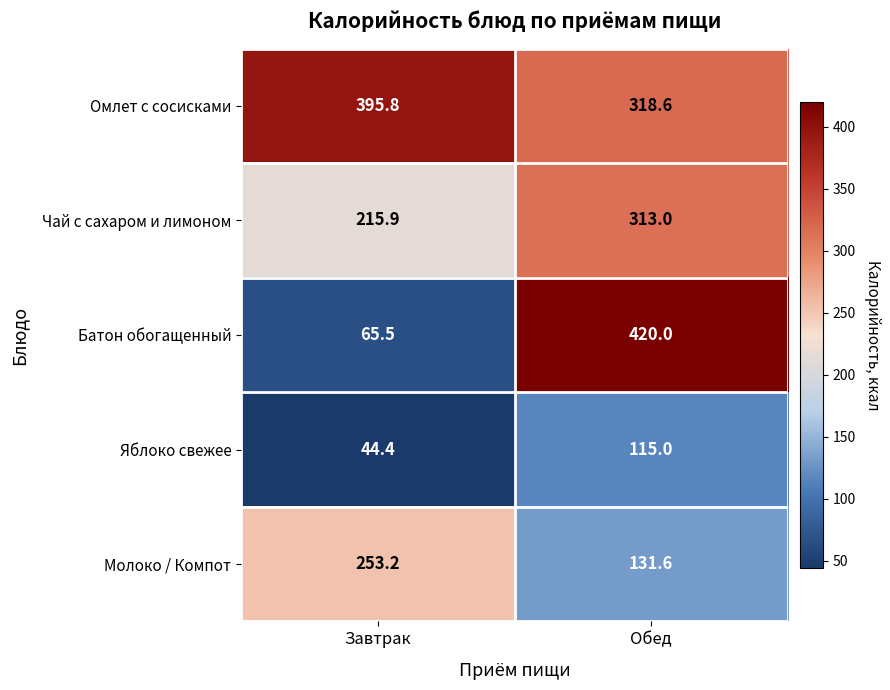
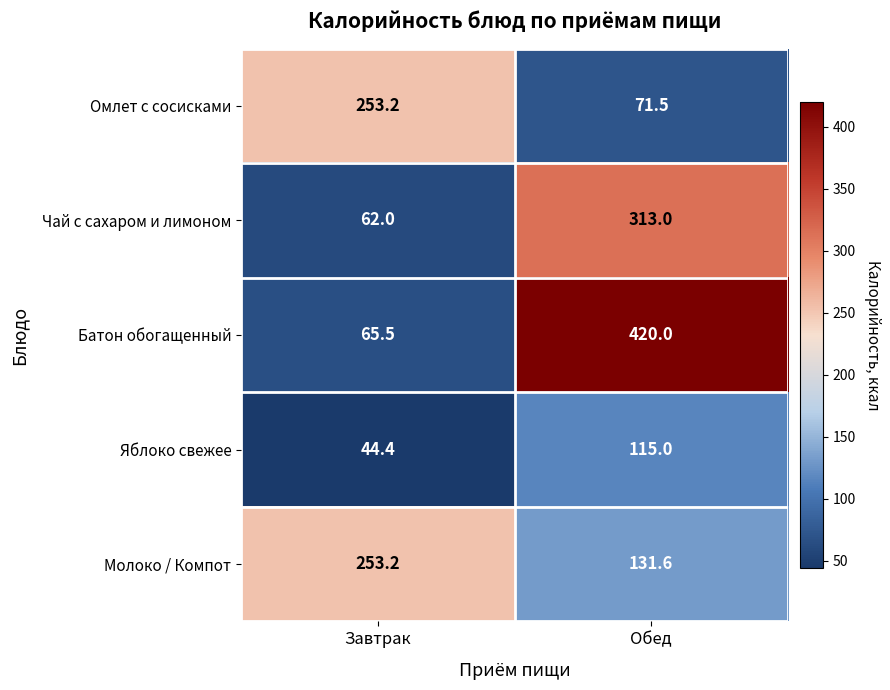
Омлет с сосисками, Завтрак: 395.8 -> 253.2
Омлет с сосисками, Обед: 318.6 -> 71.5
Чай с сахаром и лимоном, Завтрак: 215.9 -> 62.0
